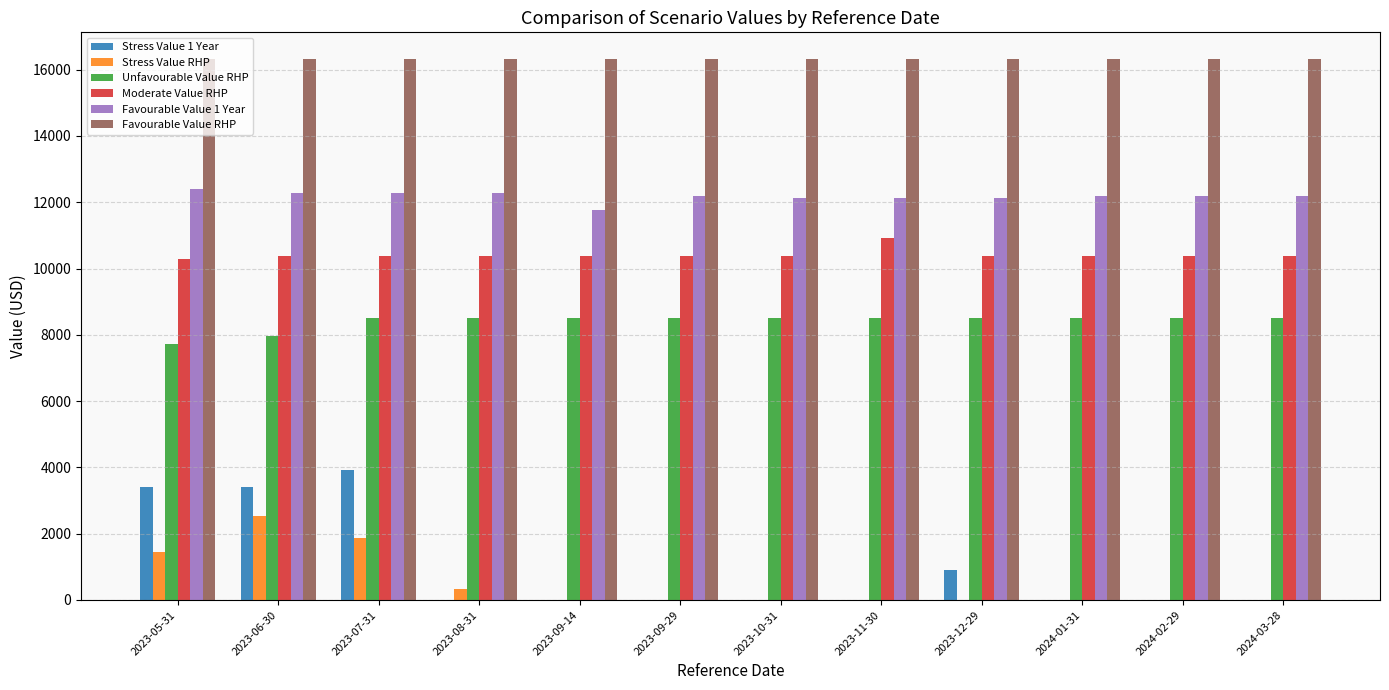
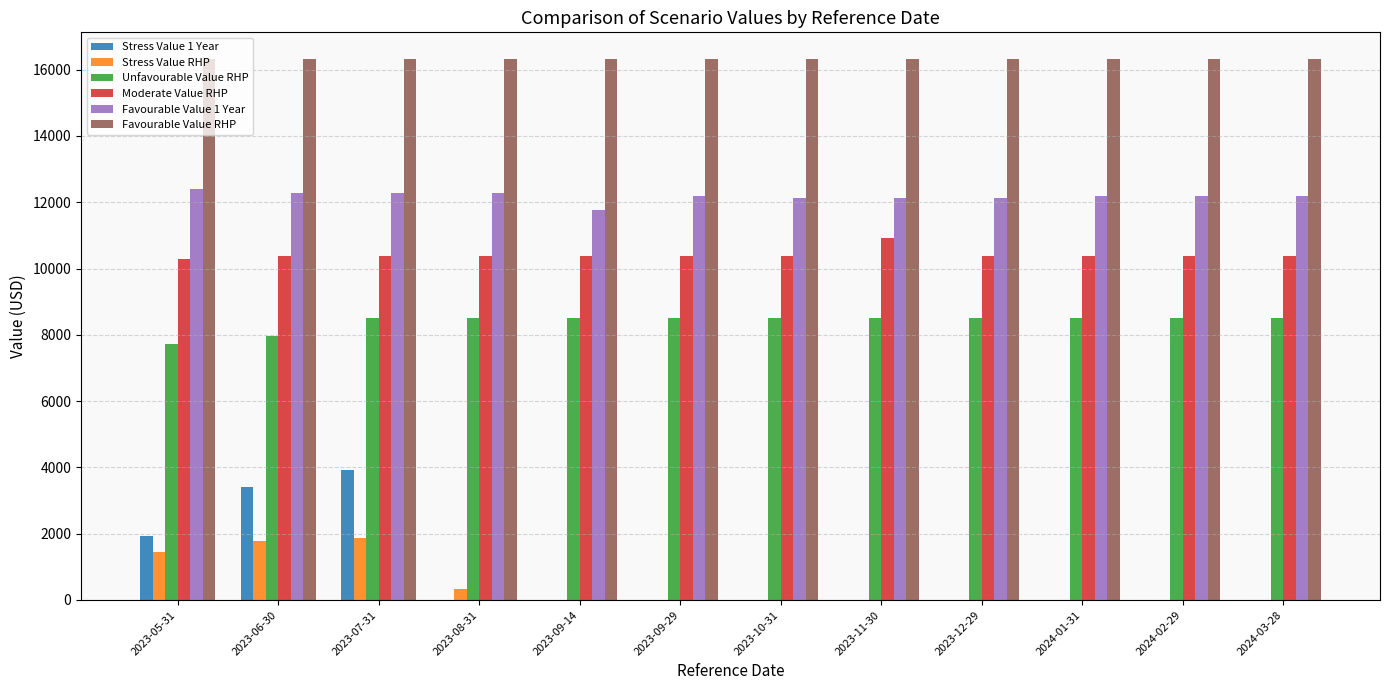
Stress Value 1 Year, 2023-05-31: 3400 -> 1900
Stress Value RHP, 2023-06-30: 2500 -> 1800
Stress Value 1 Year, 2023-12-29: 900 -> 0
